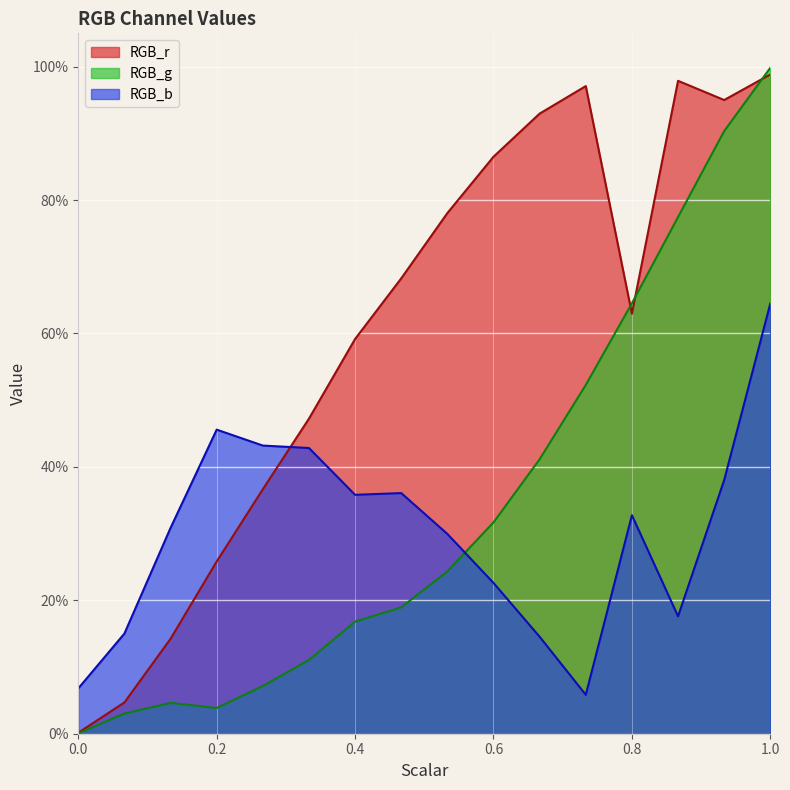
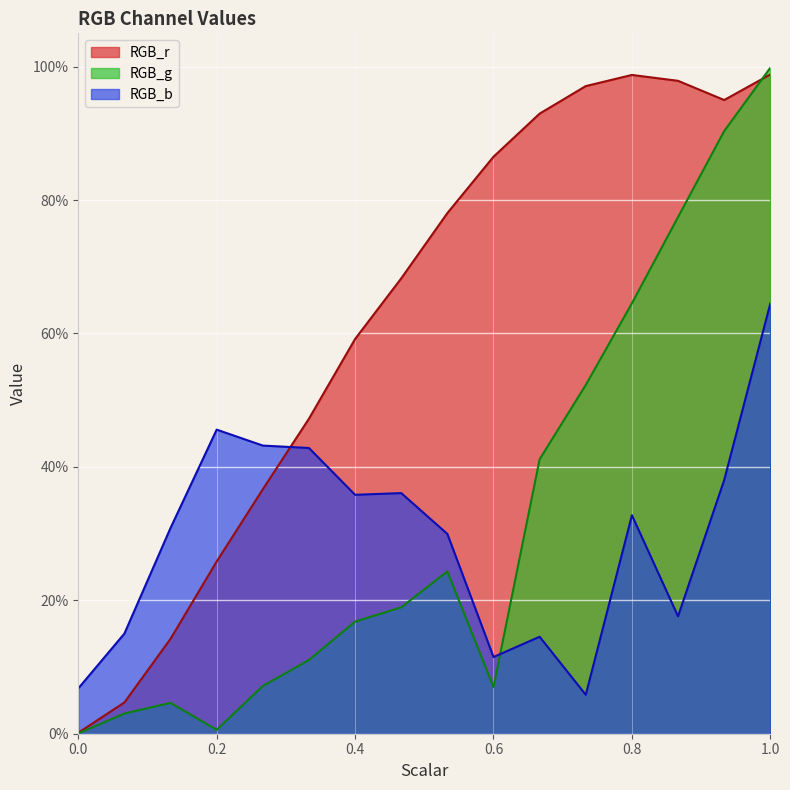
RGB_g, 0.2: 4% -> 1%
RGB_g, 0.6: 32% -> 7%
RGB_b, 0.6: 23% -> 12%
RGB_r, 0.8: 63% -> 99%
